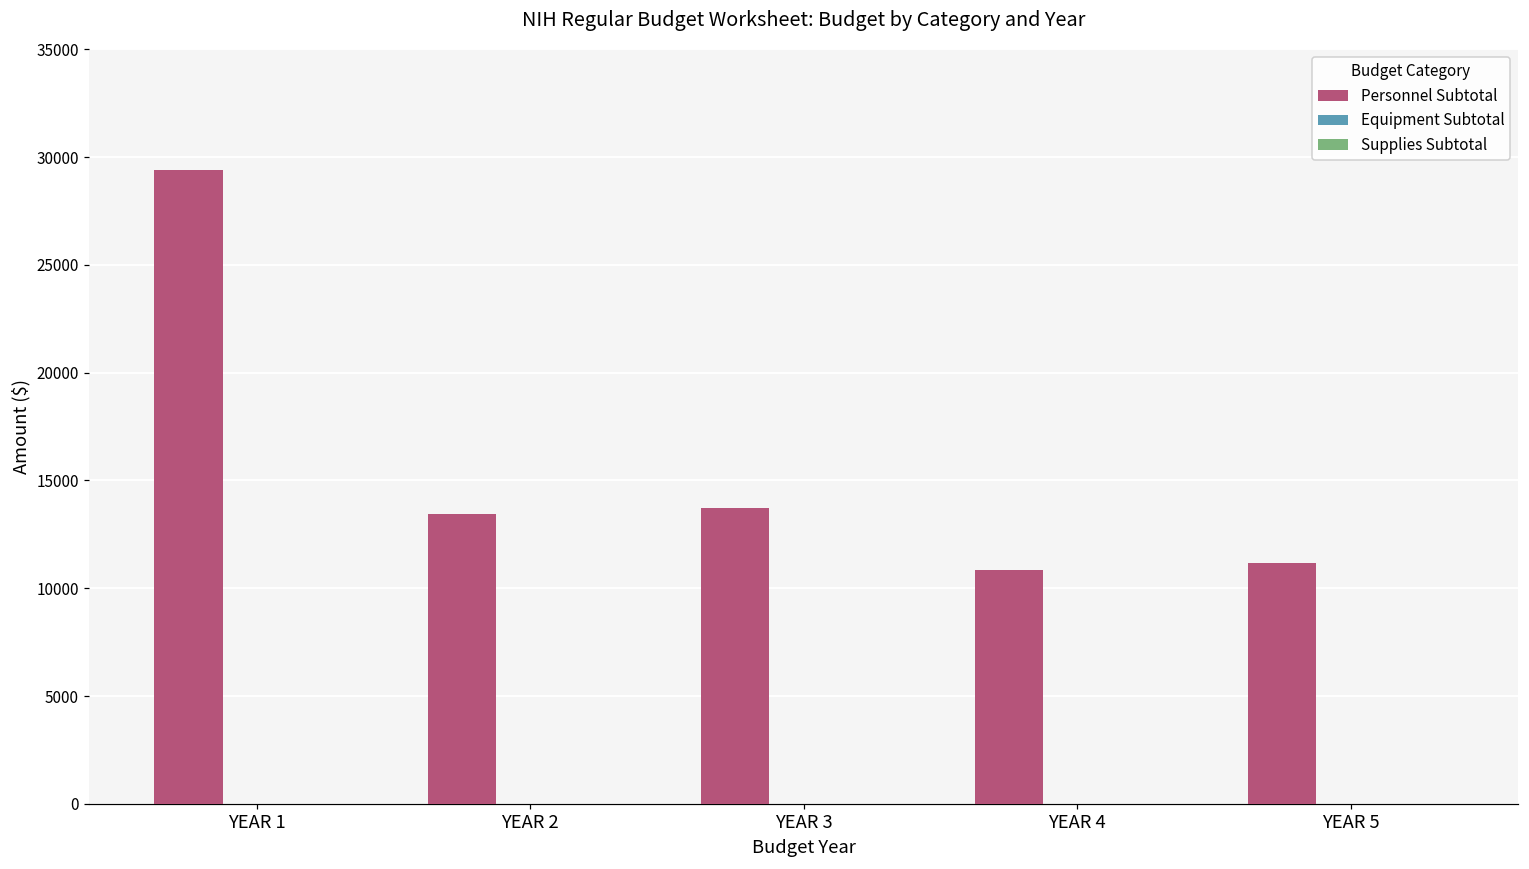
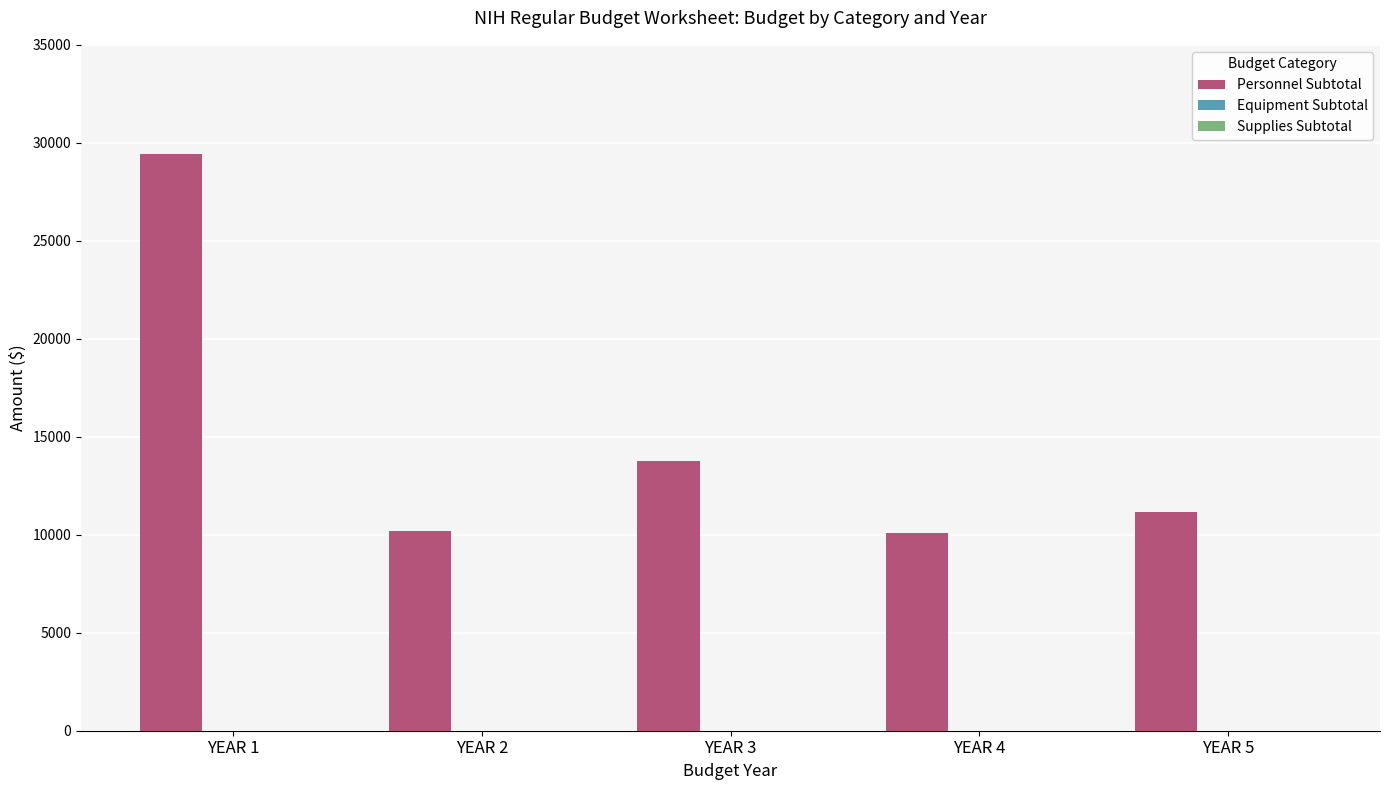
Personnel Subtotal, YEAR 2: 13400 -> 10200
Personnel Subtotal, YEAR 4: 10800 -> 10100
